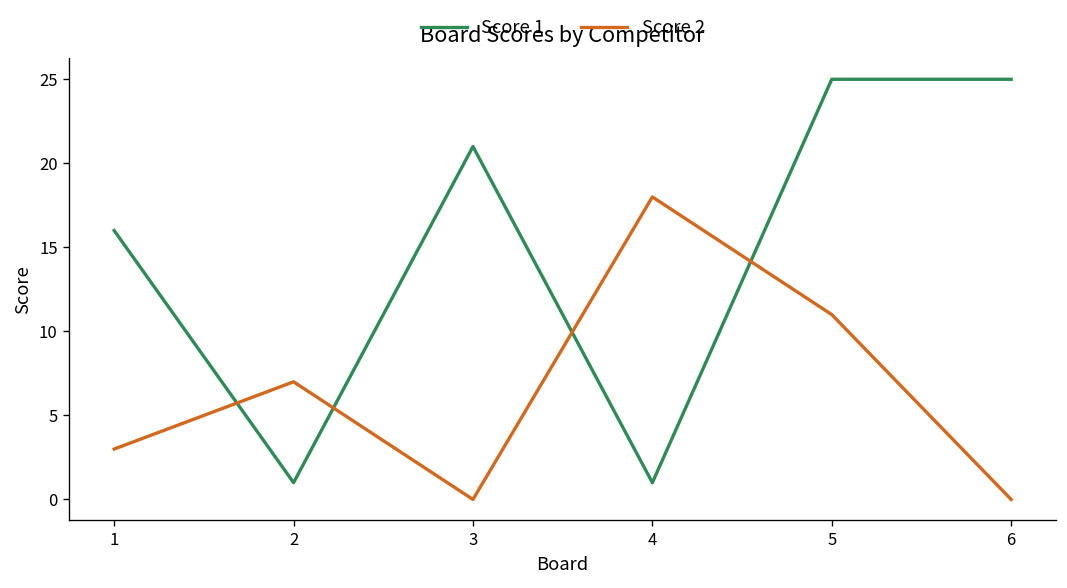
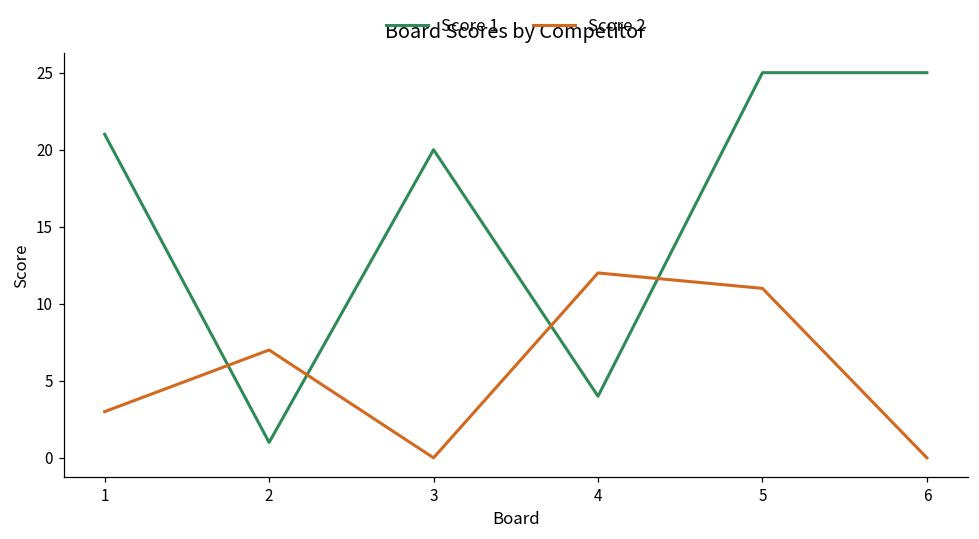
Score 1, 1: 16 -> 21
Score 1, 3: 21 -> 20
Score 1, 4: 1 -> 4
Score 2, 4: 18 -> 12
